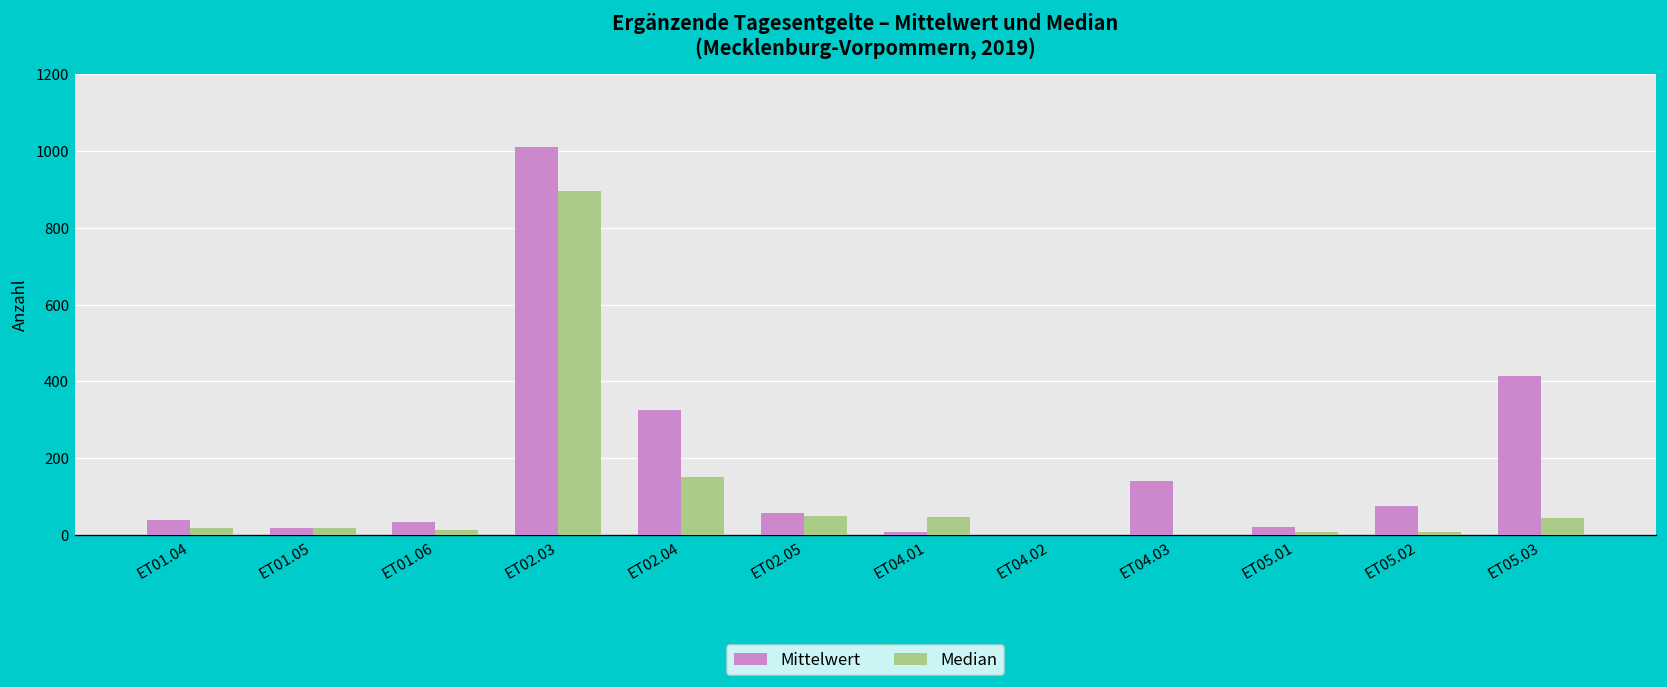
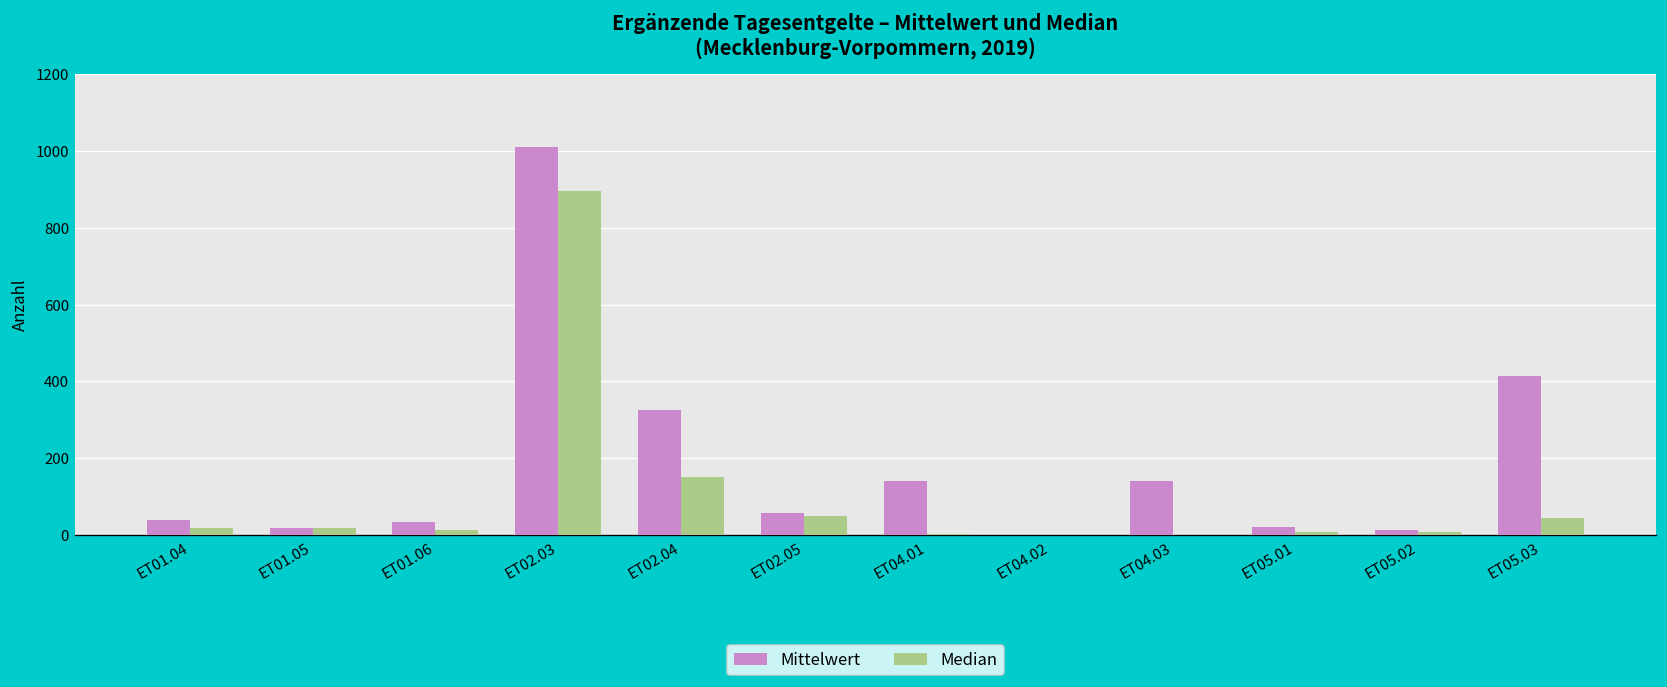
Mittelwert, ET04.01: 10 -> 140
Median, ET04.01: 50 -> 0
Mittelwert, ET05.02: 80 -> 10
